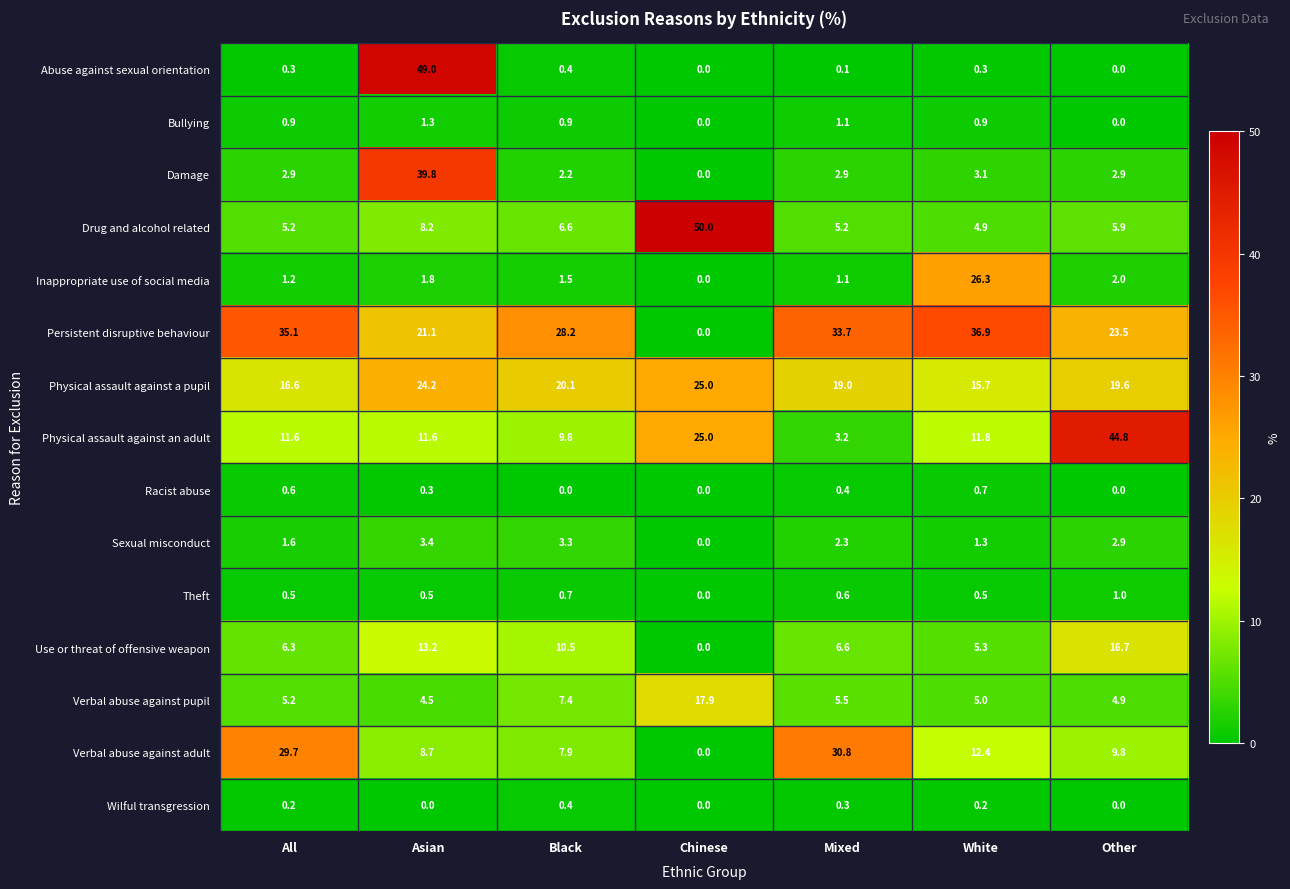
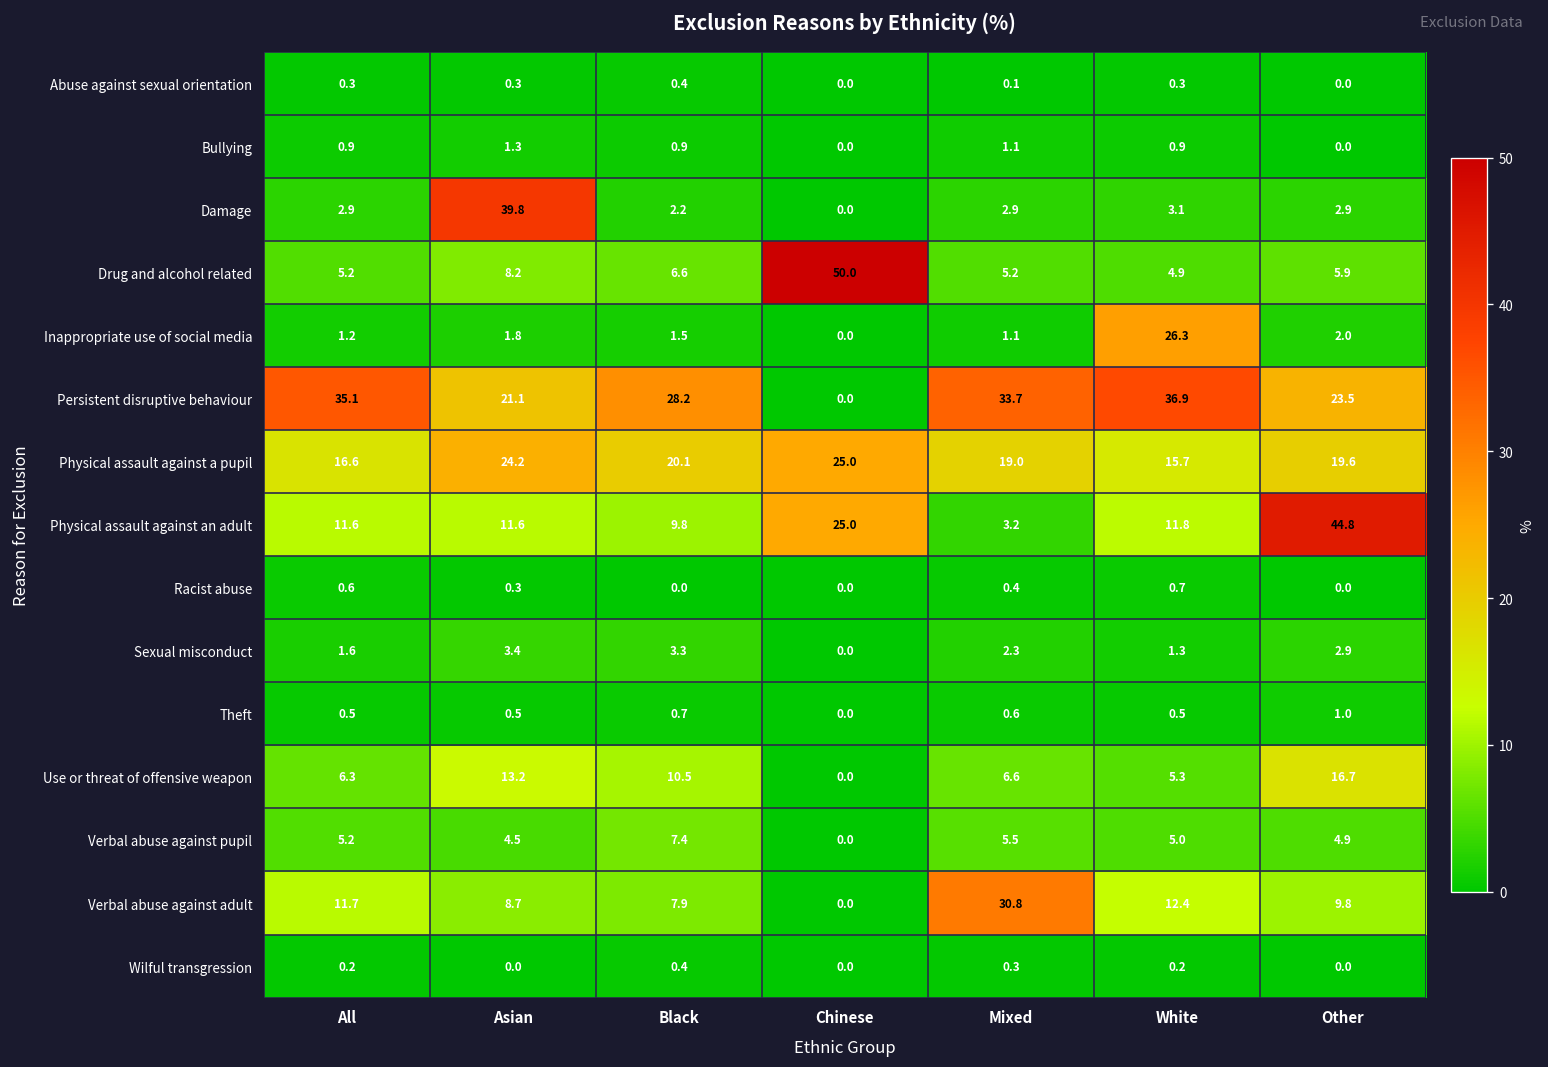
Abuse against sexual orientation, Asian: 49.0 -> 0.3
Verbal abuse against pupil, Chinese: 17.9 -> 0.0
Verbal abuse against adult, All: 29.7 -> 11.7
